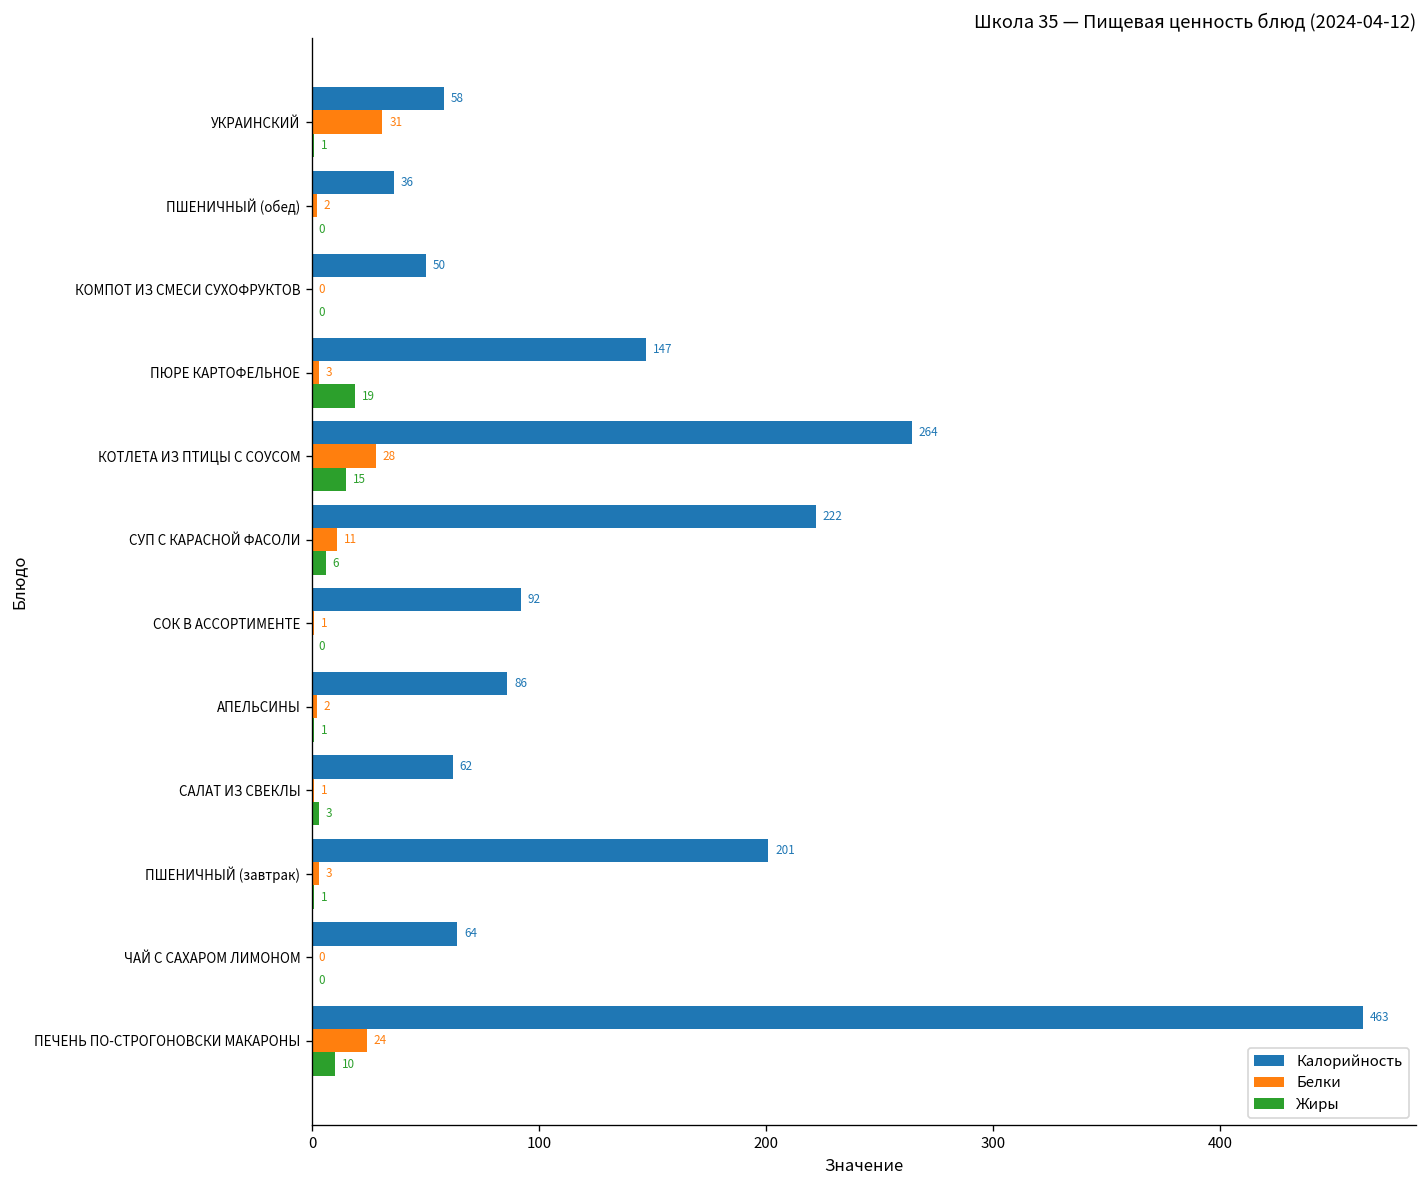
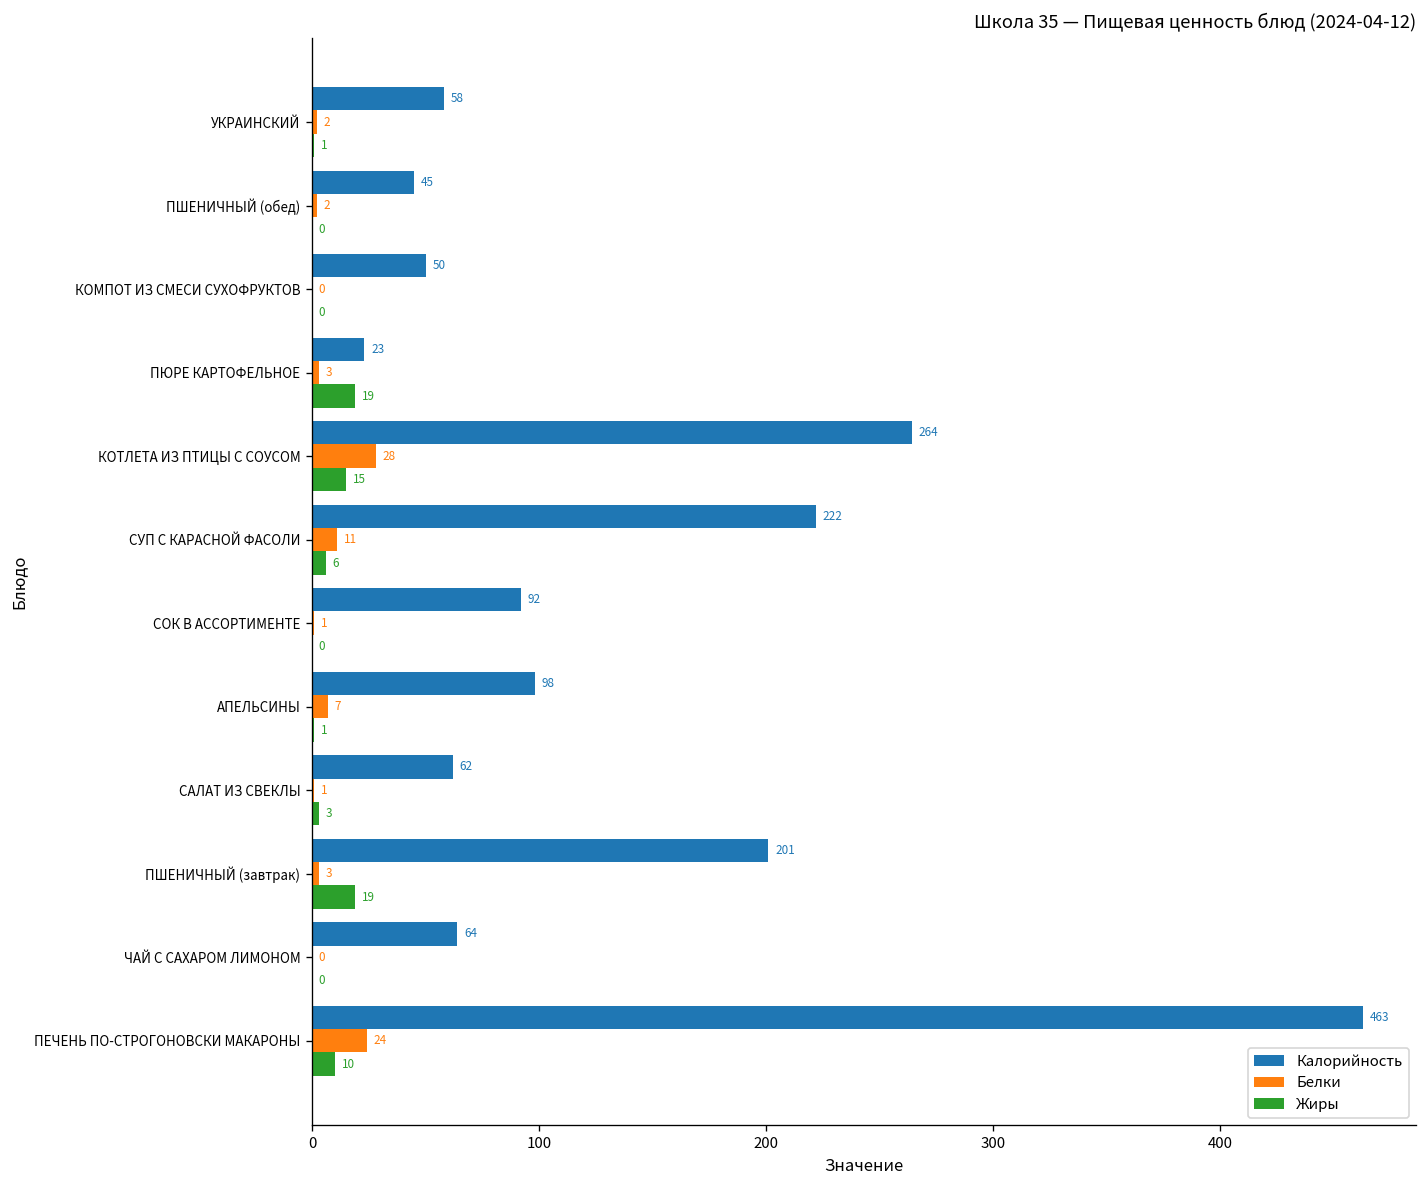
Белки, УКРАИНСКИЙ: 31 -> 2
Калорийность, ПШЕНИЧНЫЙ (обед): 36 -> 45
Калорийность, ПЮРЕ КАРТОФЕЛЬНОЕ: 147 -> 23
Калорийность, АПЕЛЬСИНЫ: 86 -> 98
Белки, АПЕЛЬСИНЫ: 2 -> 7
Жиры, ПШЕНИЧНЫЙ (завтрак): 1 -> 19
